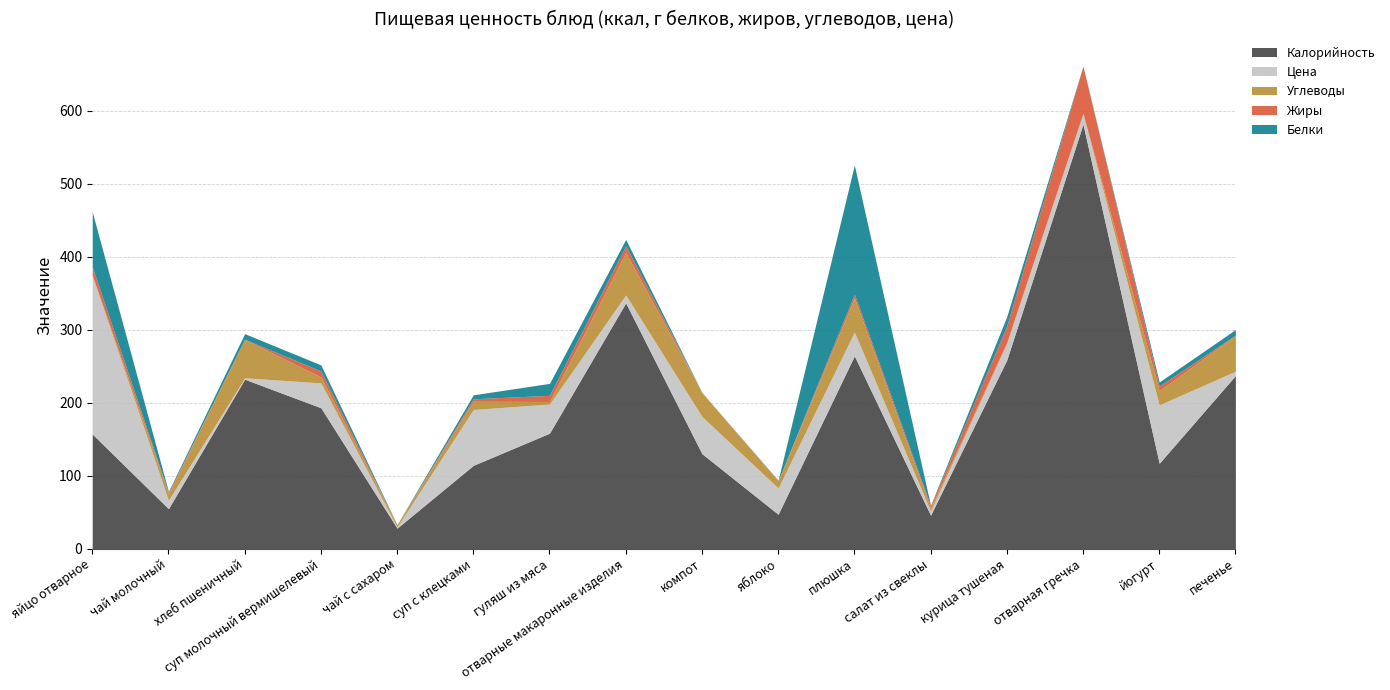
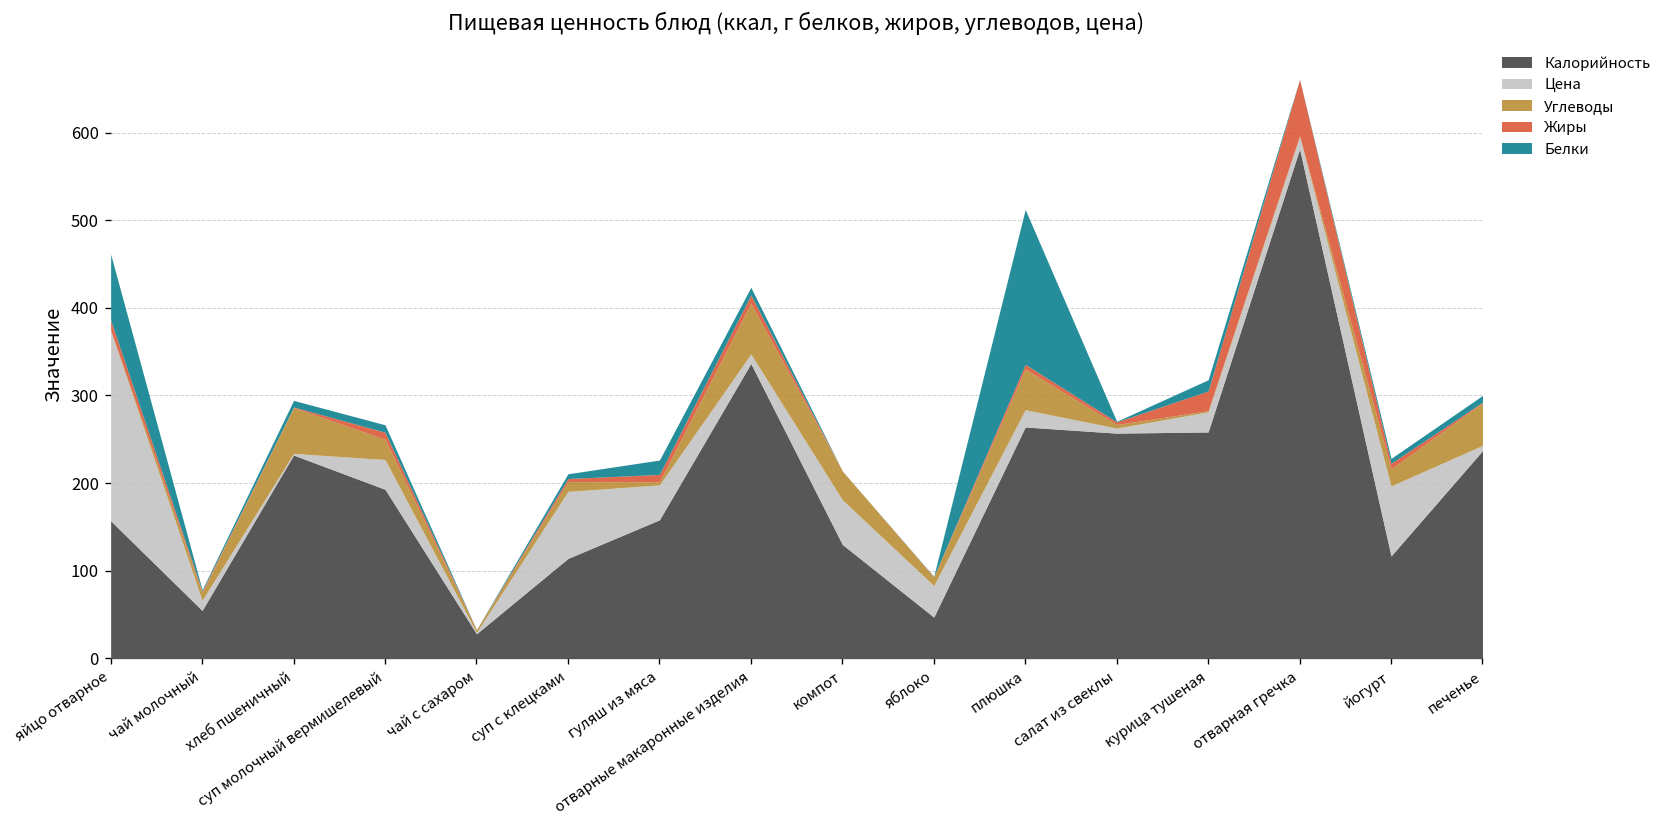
Углеводы, суп молочный вермишелевый: 10 -> 20
Цена, плюшка: 30 -> 20
Калорийность, салат из свеклы: 50 -> 260
